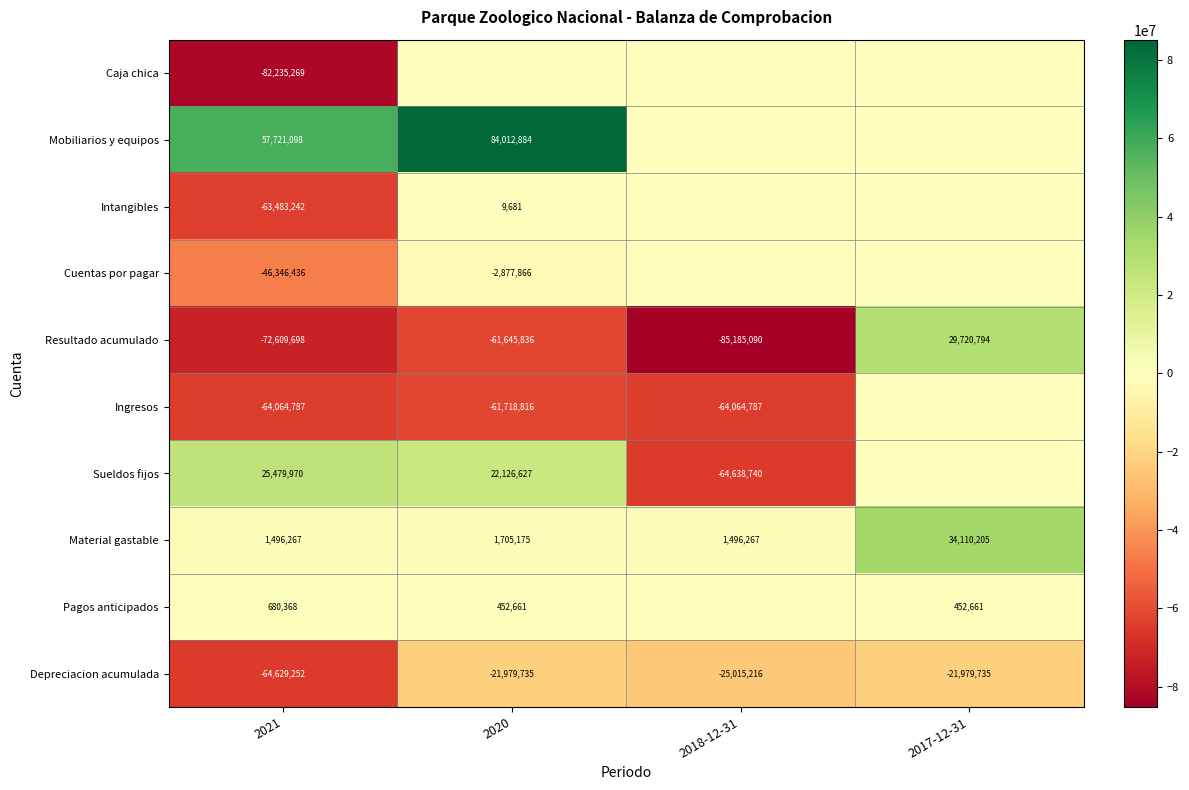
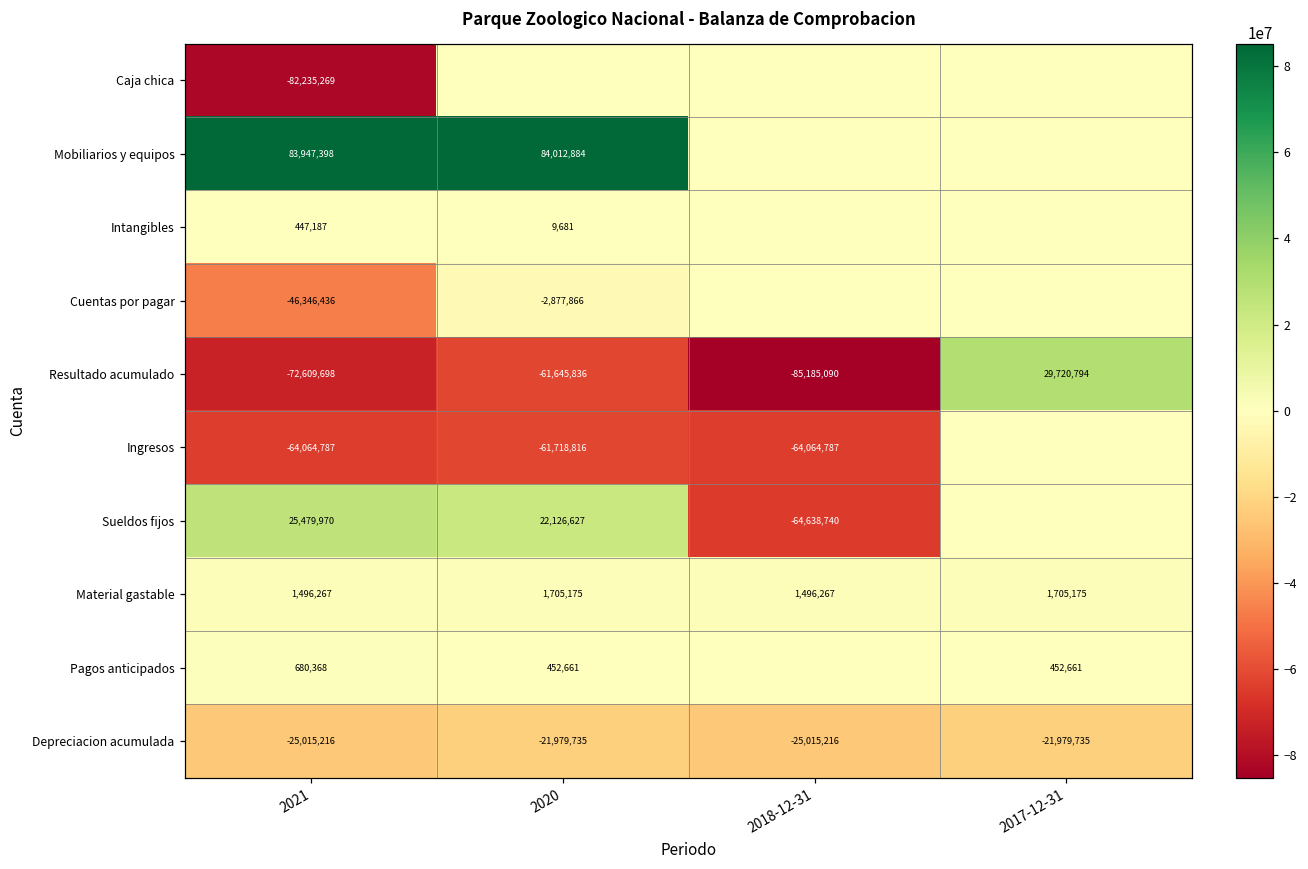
Mobiliarios y equipos, 2021: 57,721,098 -> 83,947,398
Intangibles, 2021: -63,483,242 -> 447,187
Material gastable, 2017-12-31: 34,110,205 -> 1,705,175
Depreciacion acumulada, 2021: -64,629,252 -> -25,015,216
